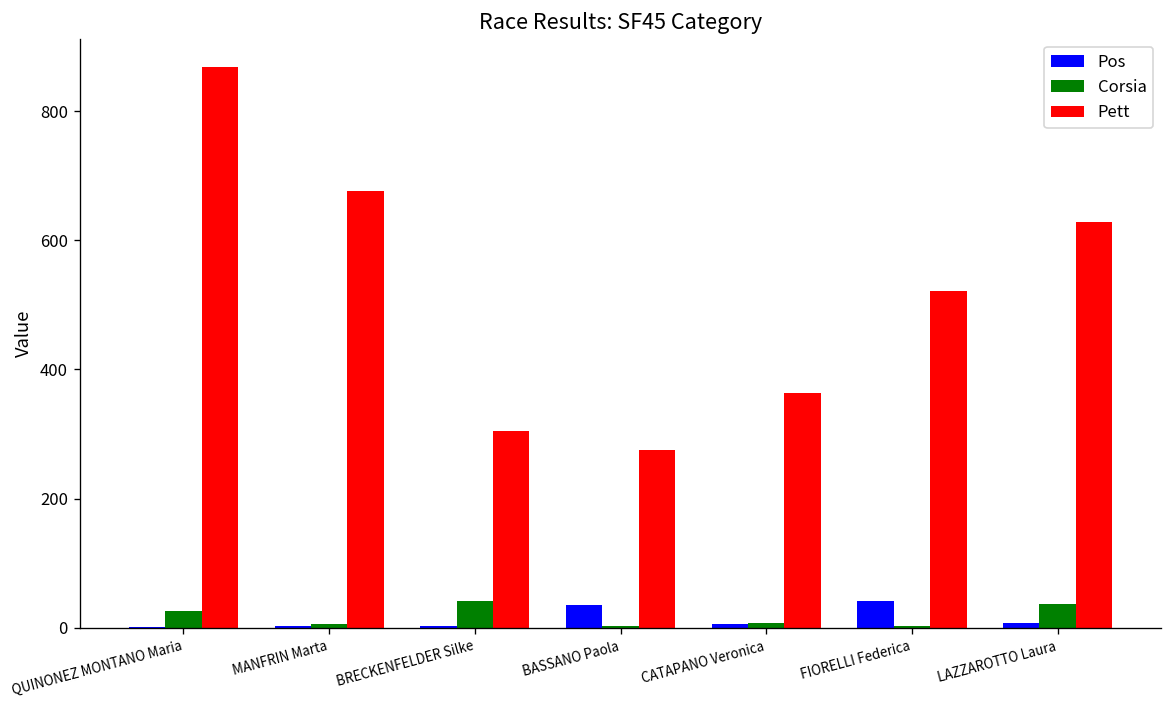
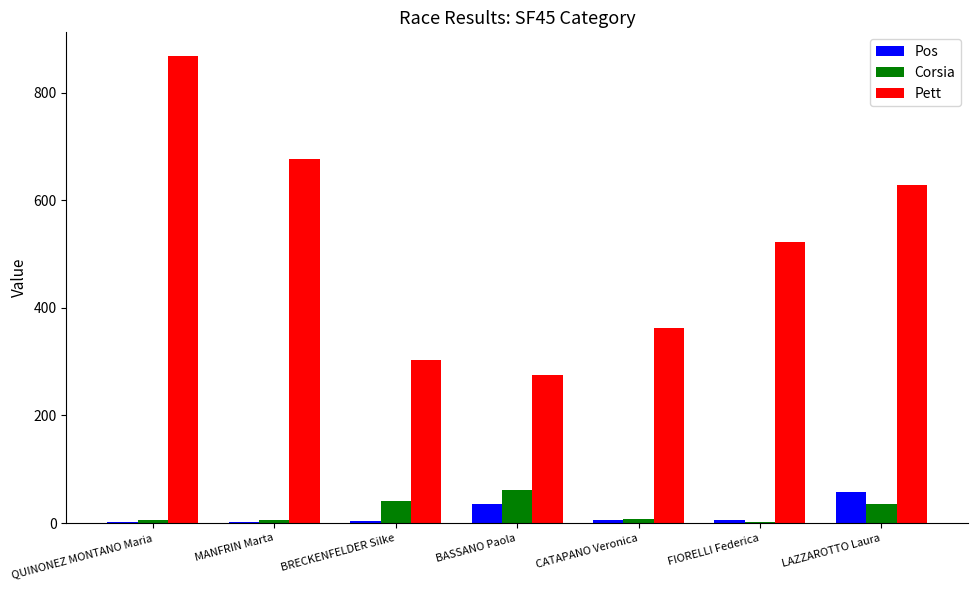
Corsia, QUINONEZ MONTANO Maria: 30 -> 10
Corsia, BASSANO Paola: 0 -> 60
Pos, FIORELLI Federica: 40 -> 10
Pos, LAZZAROTTO Laura: 10 -> 60
